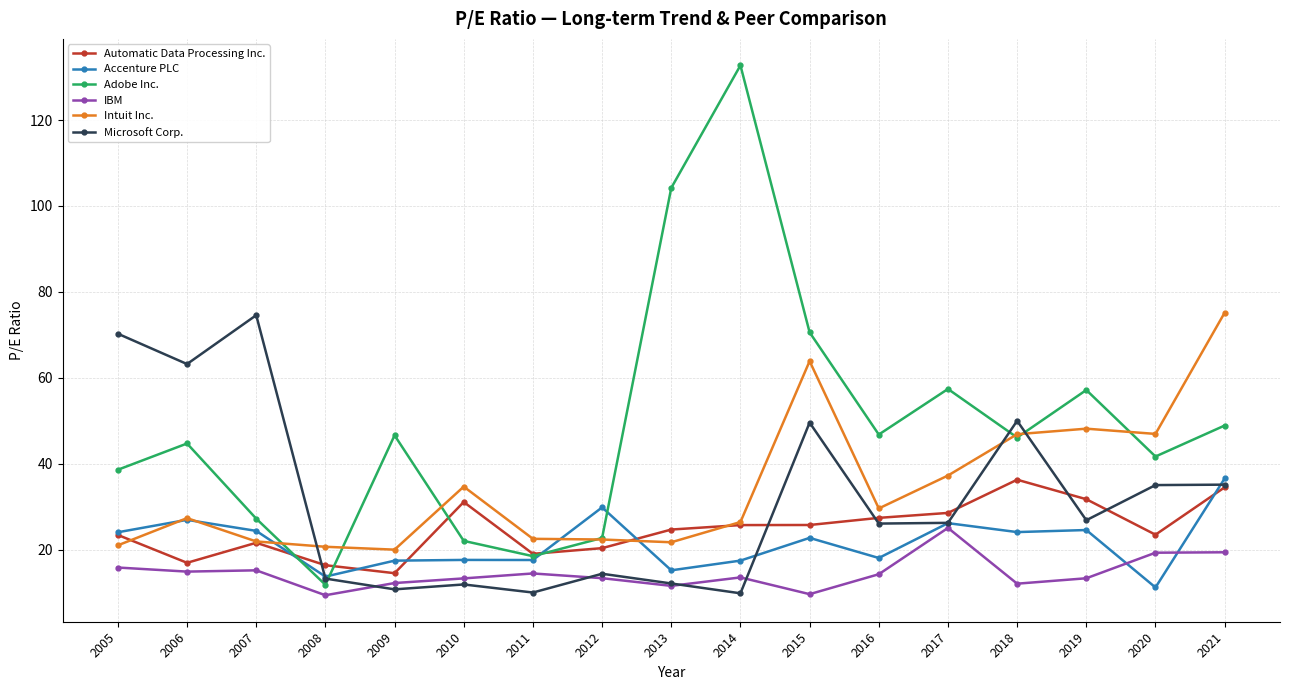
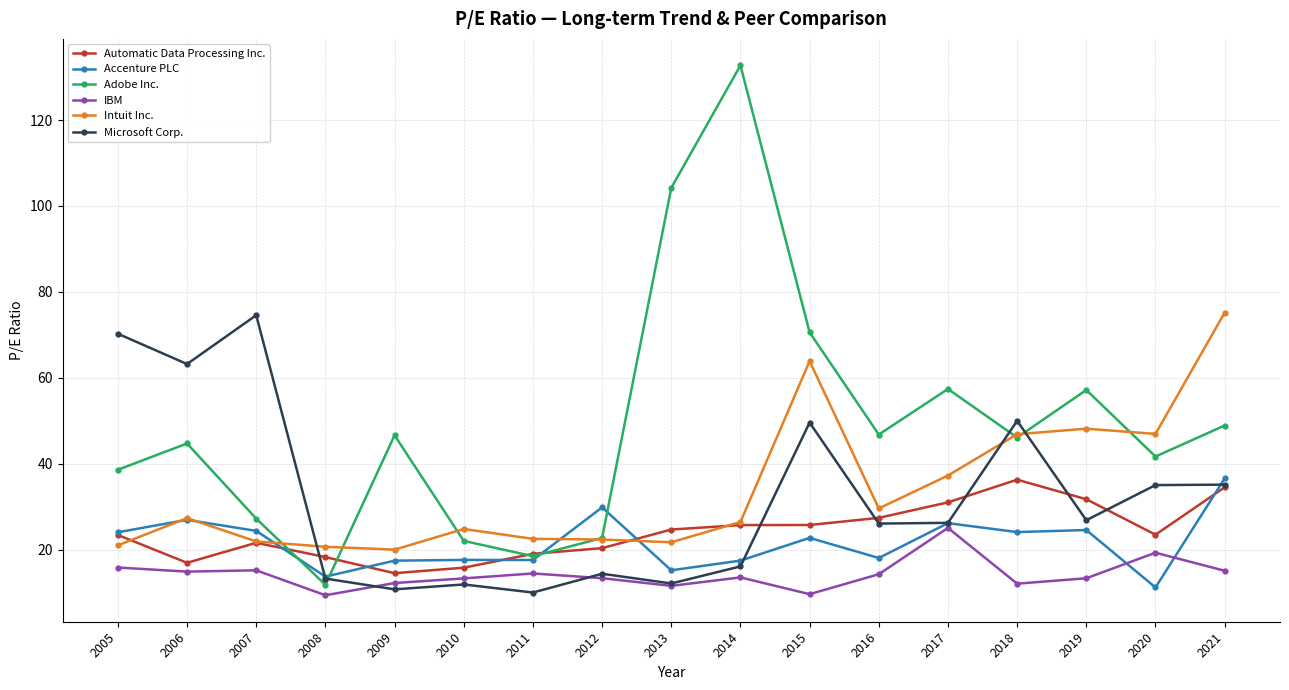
Automatic Data Processing Inc., 2008: 16 -> 18
Automatic Data Processing Inc., 2010: 31 -> 16
Intuit Inc., 2010: 35 -> 25
Microsoft Corp., 2014: 10 -> 16
Automatic Data Processing Inc., 2017: 29 -> 31
IBM, 2021: 19 -> 15
